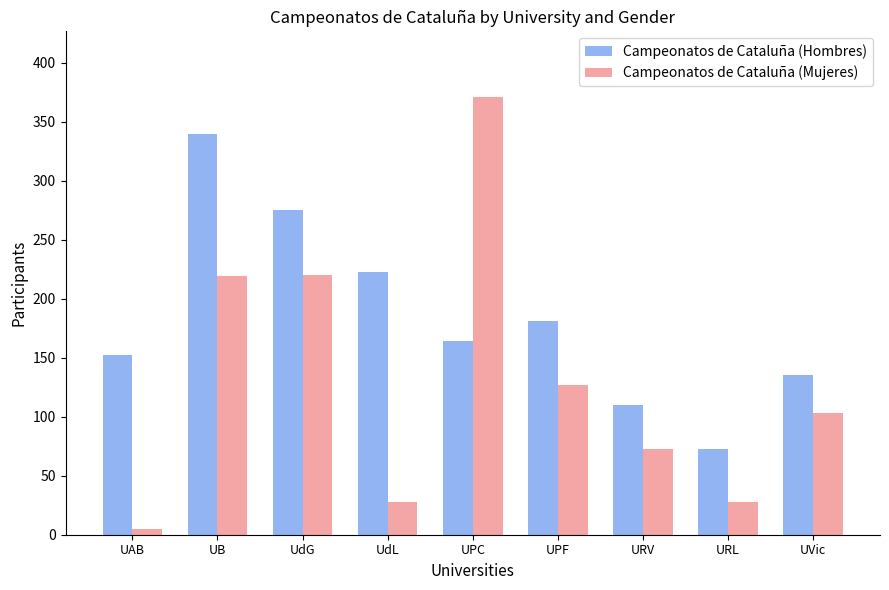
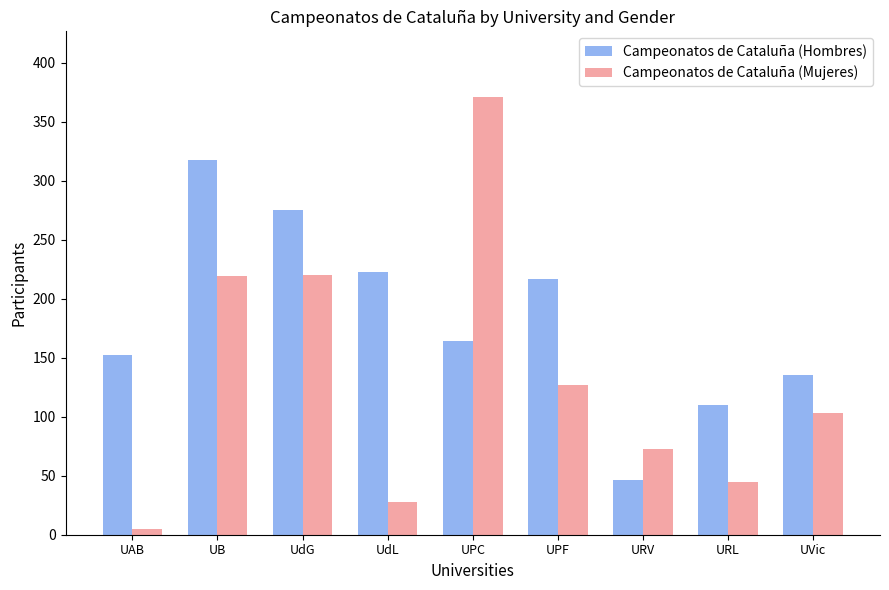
Campeonatos de Cataluña (Hombres), UB: 340 -> 318
Campeonatos de Cataluña (Hombres), UPF: 181 -> 217
Campeonatos de Cataluña (Hombres), URV: 110 -> 46
Campeonatos de Cataluña (Hombres), URL: 73 -> 110
Campeonatos de Cataluña (Mujeres), URL: 28 -> 45
